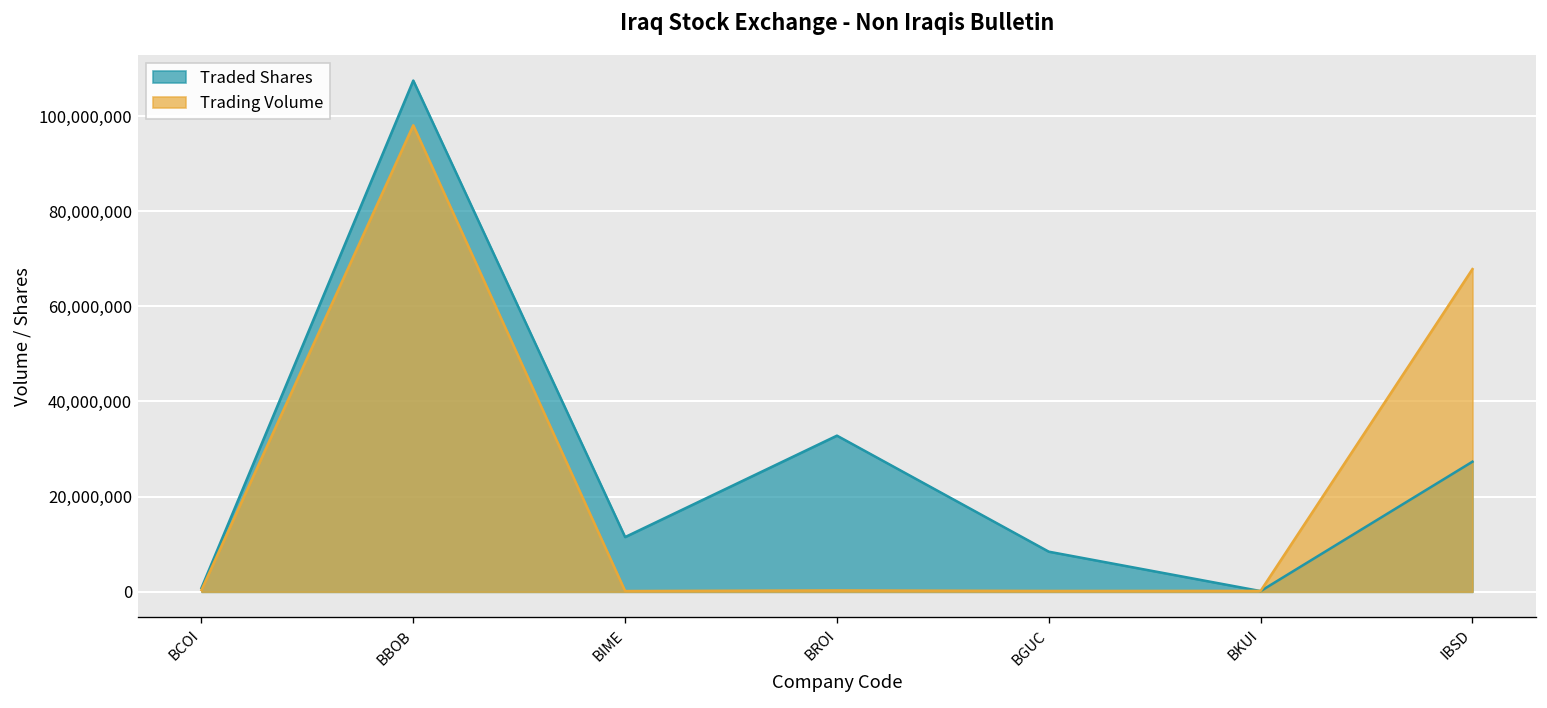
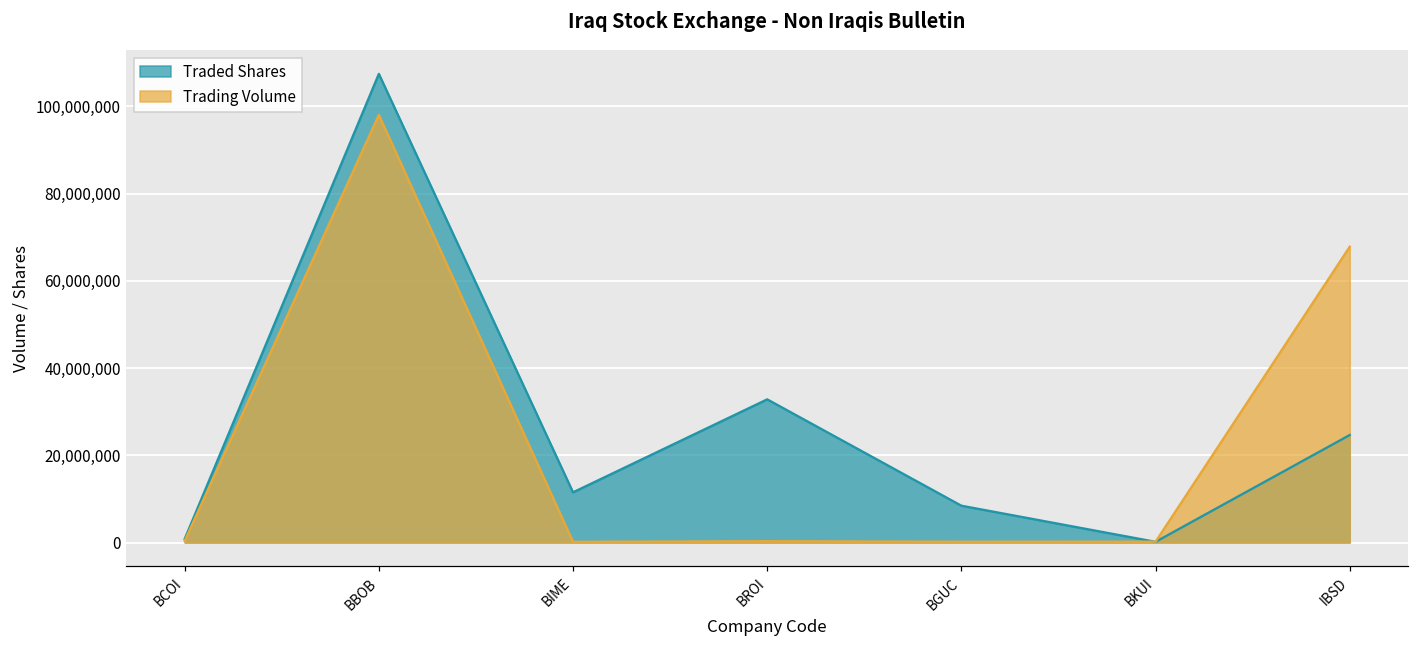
Traded Shares, IBSD: 27,000,000 -> 25,000,000
